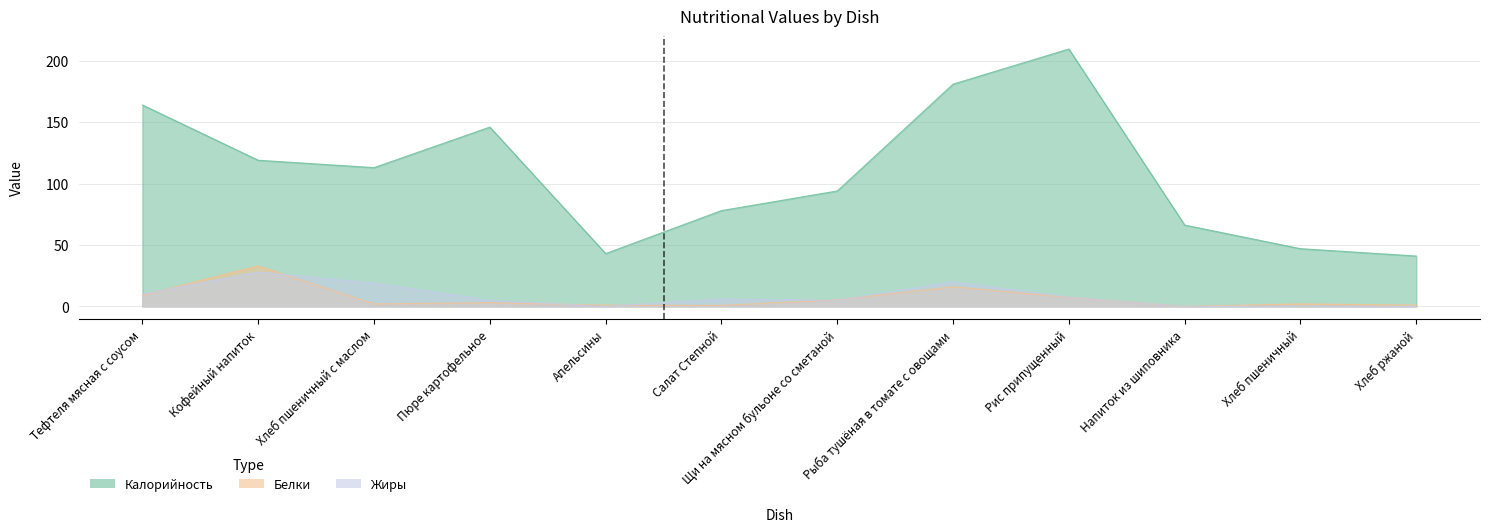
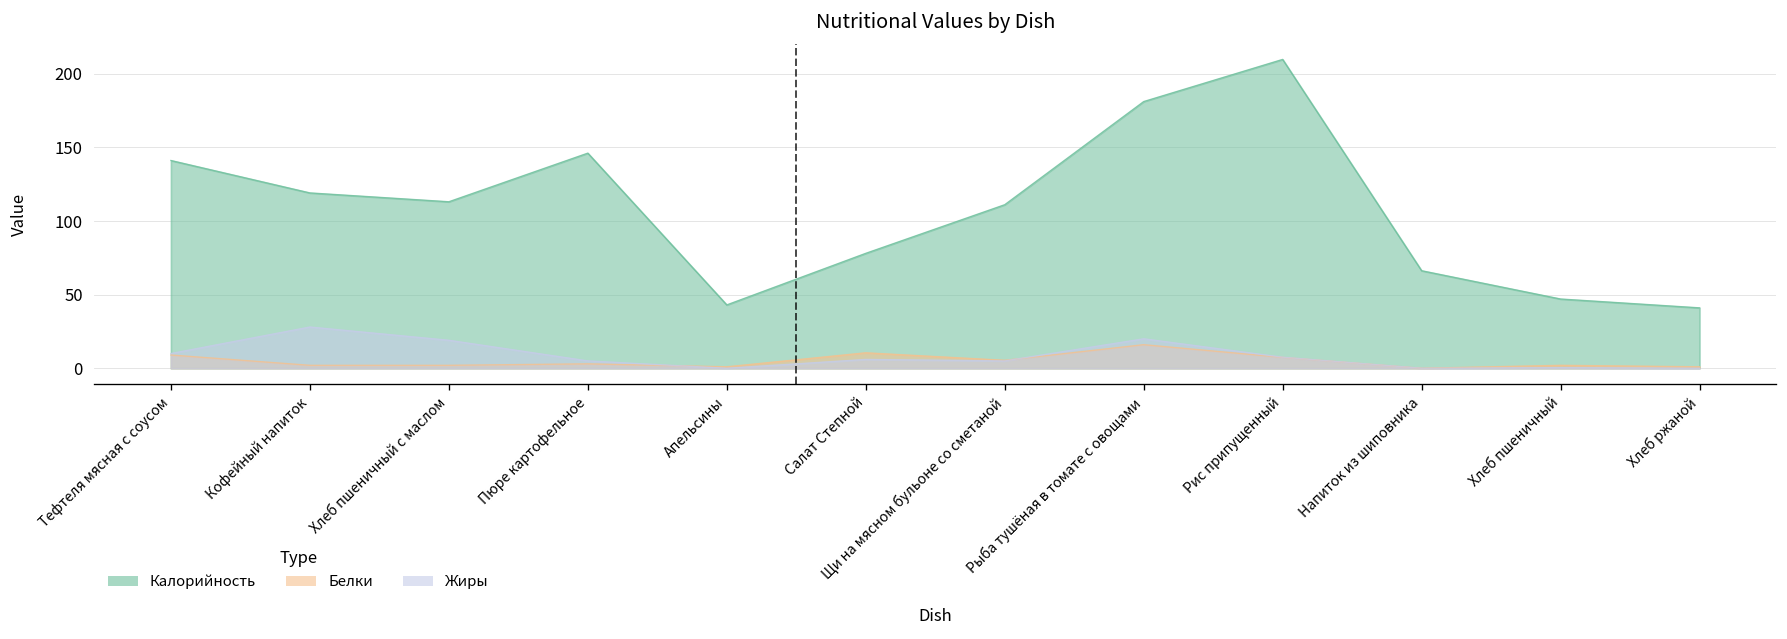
Калорийность, Тефтеля мясная с соусом: 164 -> 141
Белки, Кофейный напиток: 33 -> 2
Белки, Салат Степной: 1 -> 11
Калорийность, Щи на мясном бульоне со сметаной: 94 -> 111
